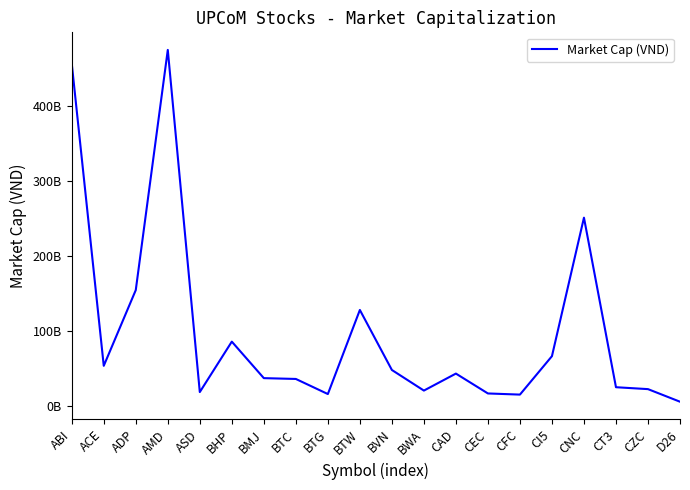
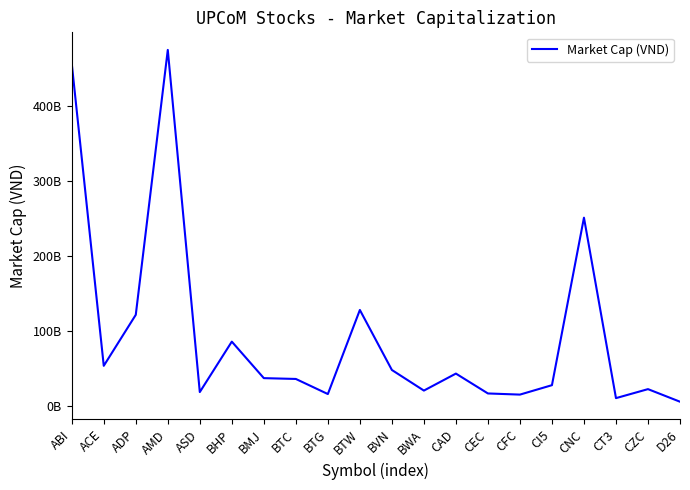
ADP: 150000000000 -> 120000000000
CI5: 70000000000 -> 30000000000
CT3: 20000000000 -> 10000000000
